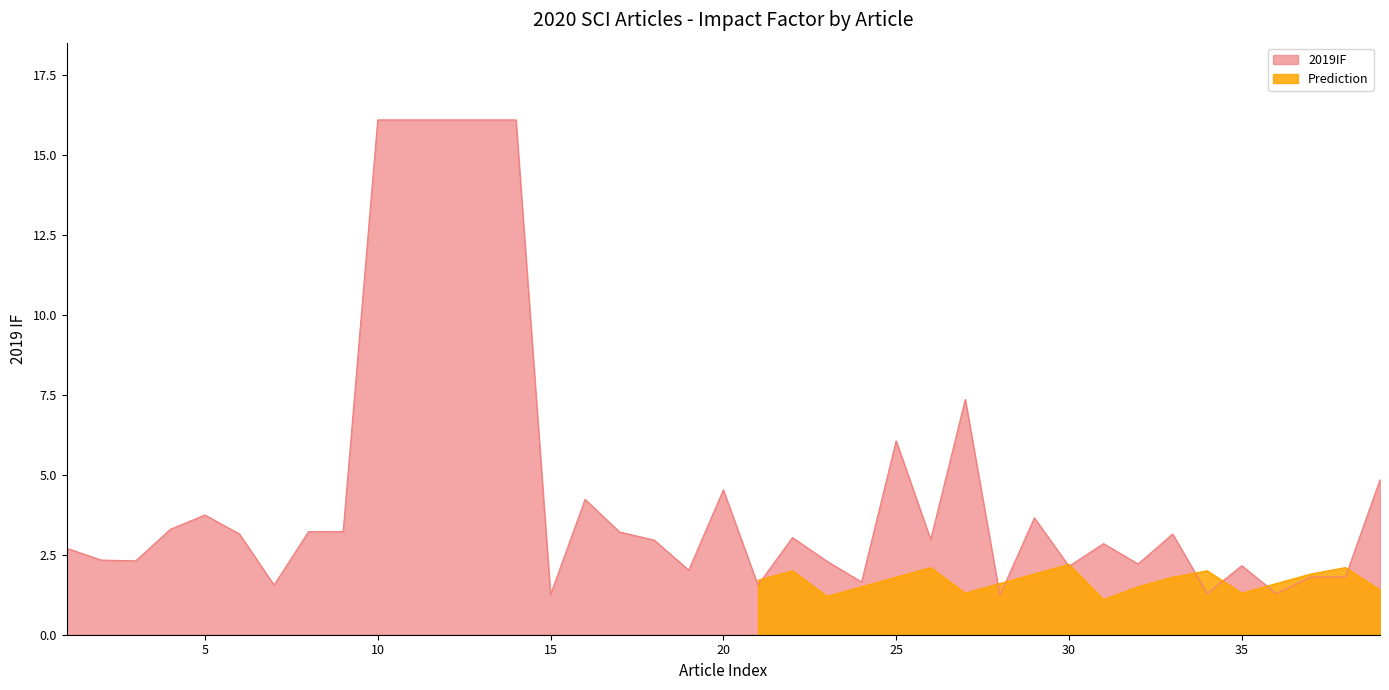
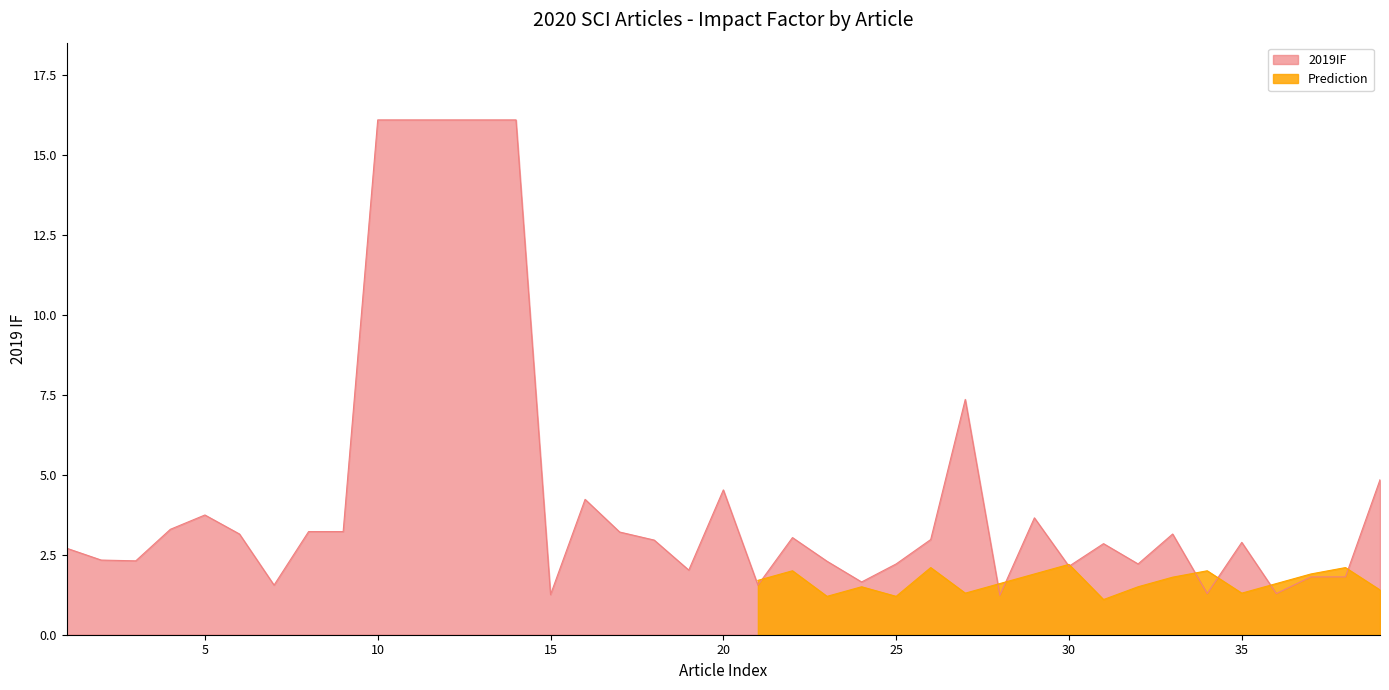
2019IF, 25: 6.1 -> 2.2
Prediction, 25: 1.8 -> 1.2
2019IF, 35: 2.2 -> 2.9
